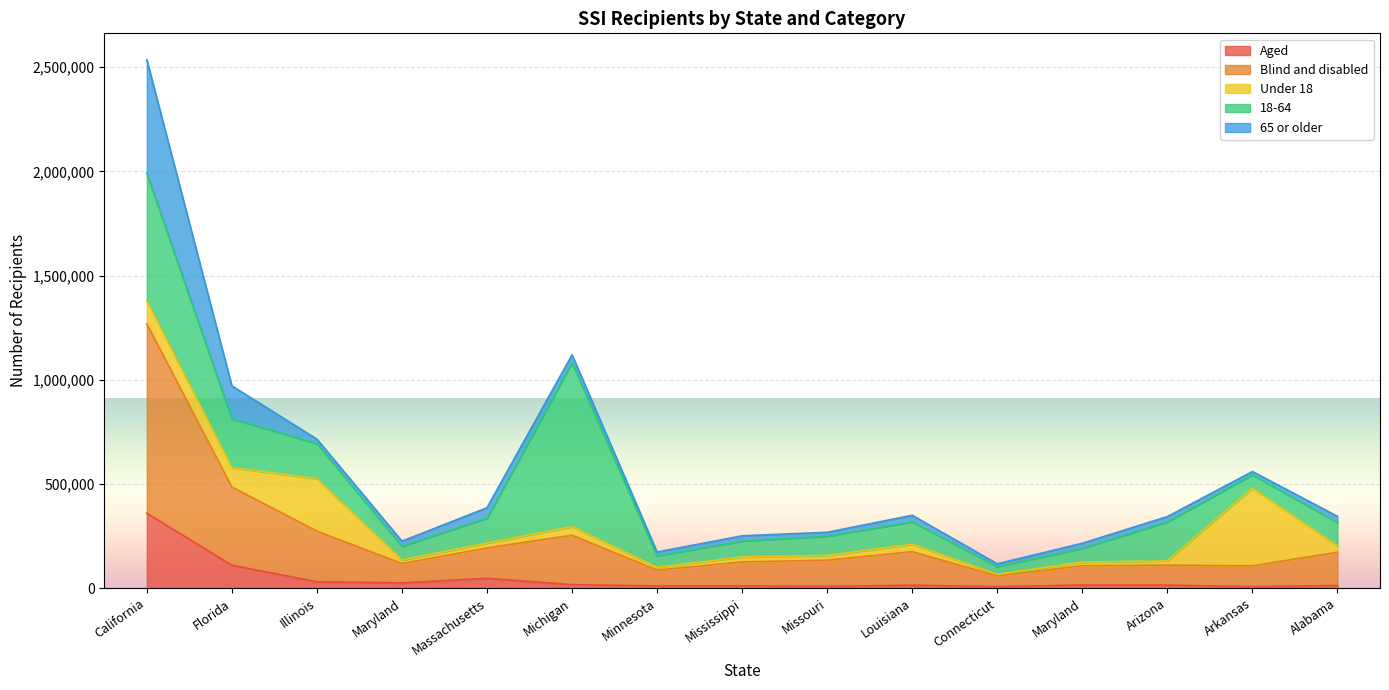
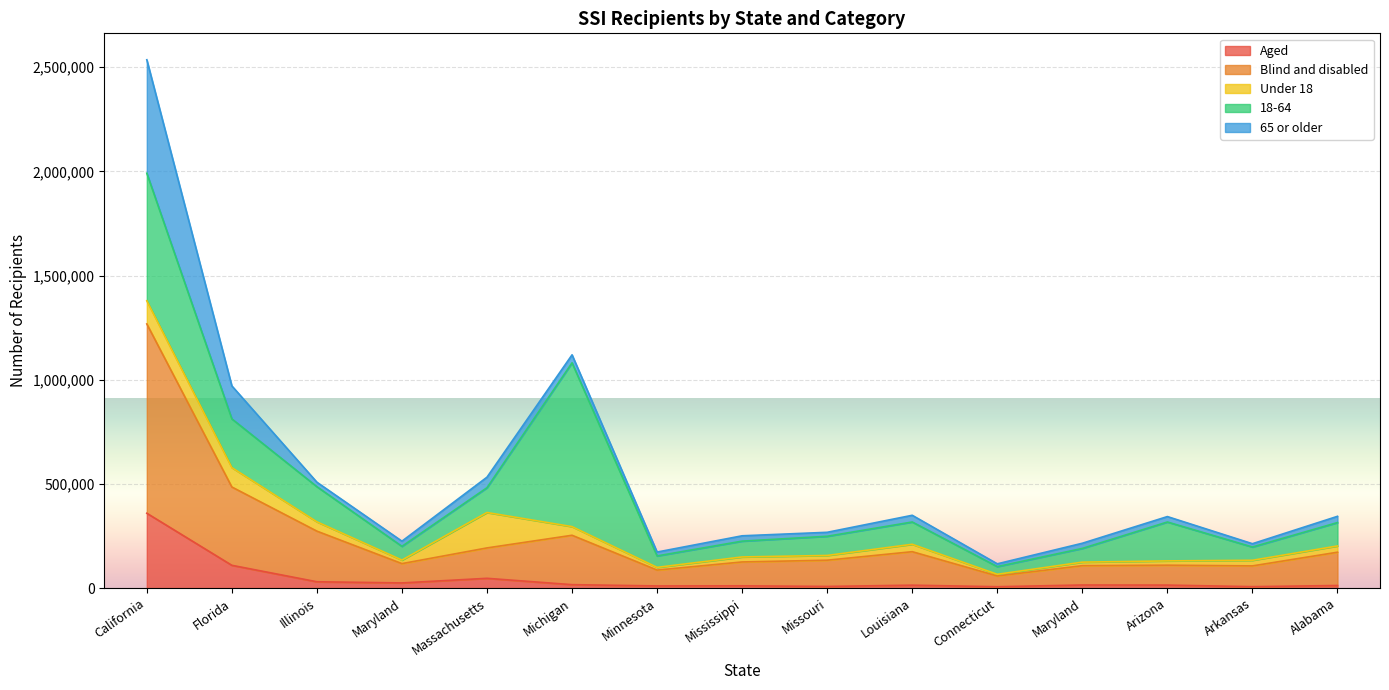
Under 18, Illinois: 250,000 -> 40,000
Under 18, Massachusetts: 20,000 -> 170,000
Under 18, Arkansas: 370,000 -> 30,000
